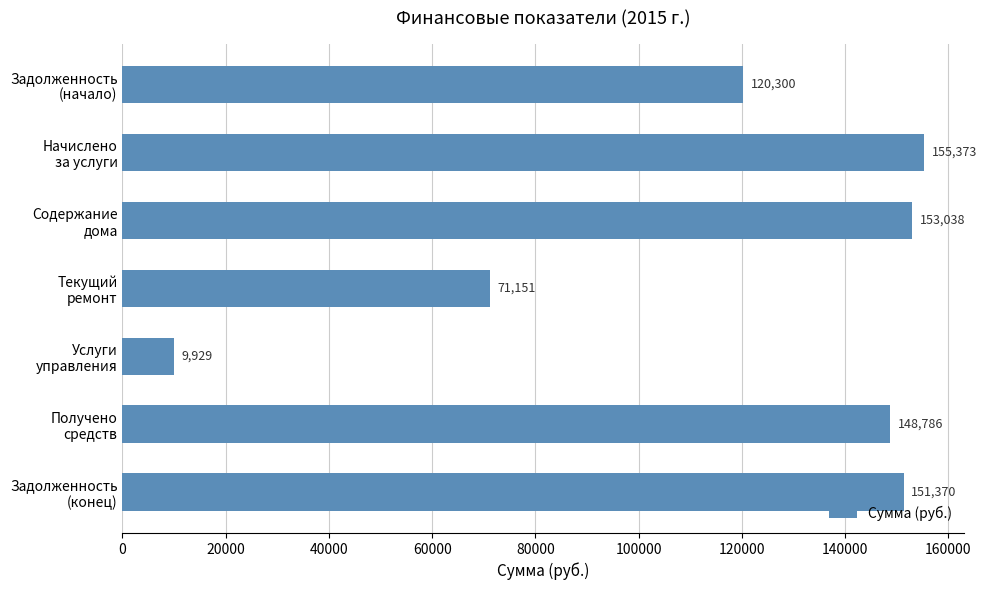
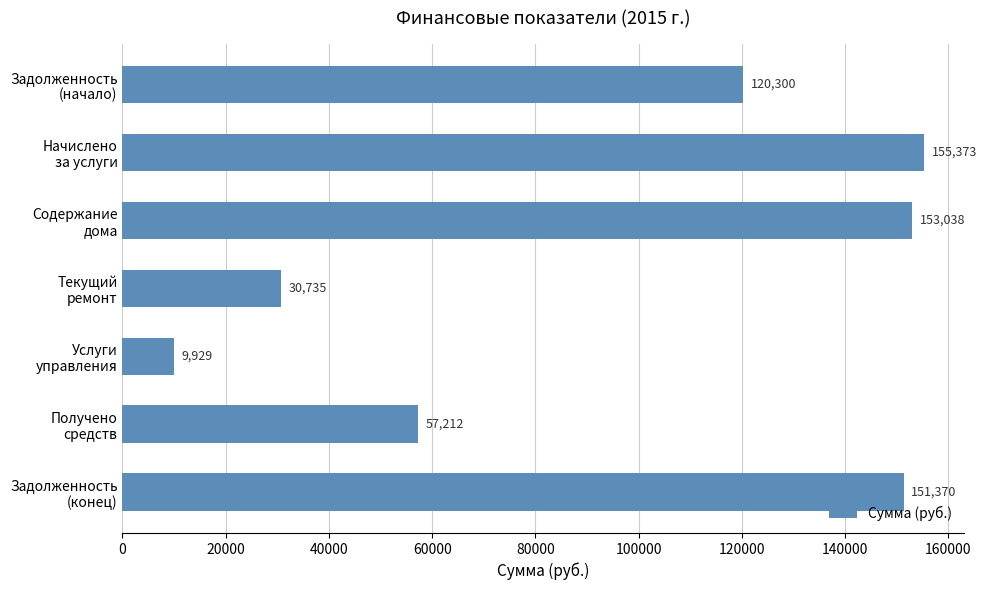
Текущий ремонт: 71,151 -> 30,735
Получено средств: 148,786 -> 57,212
